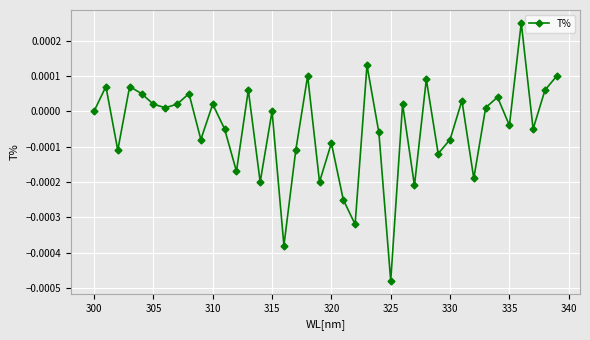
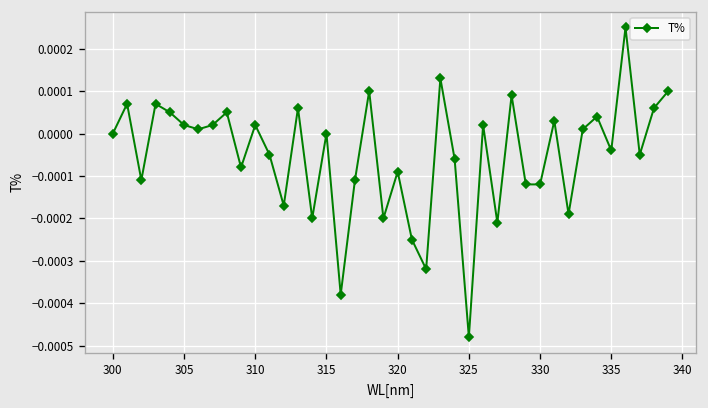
330: -0.00008 -> -0.00012
